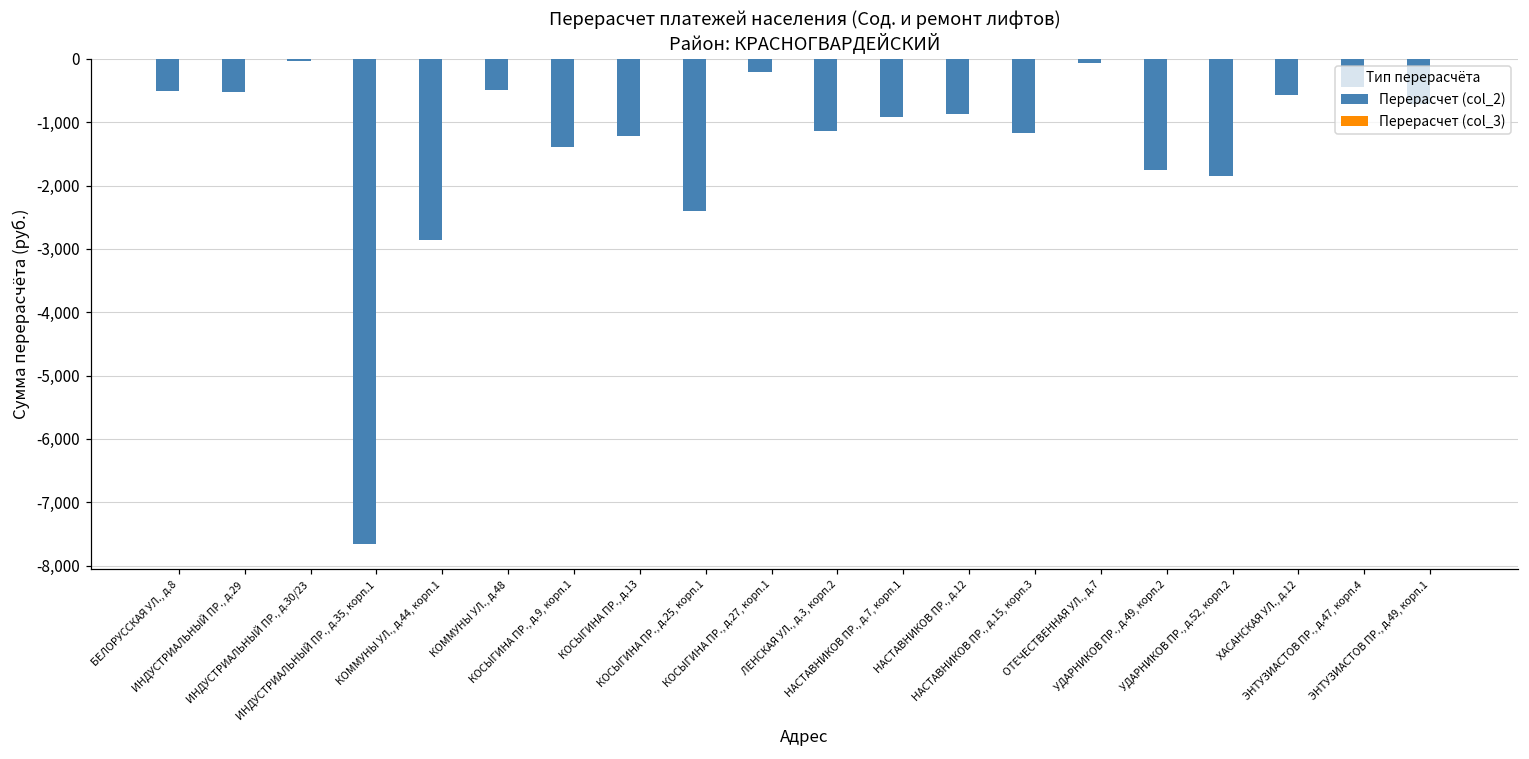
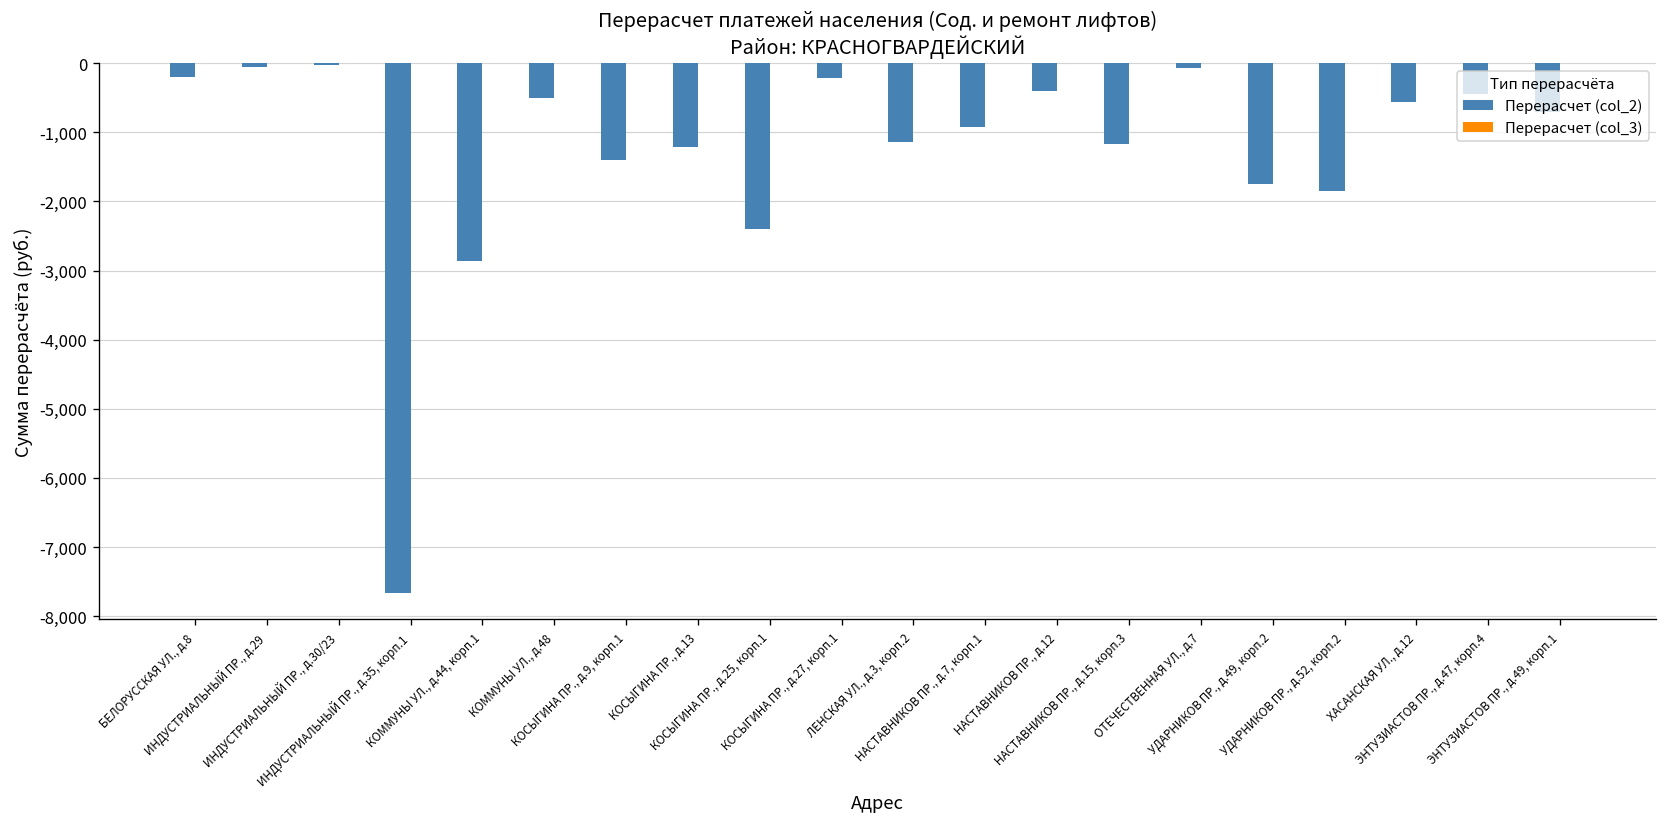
Перерасчет (col_2), БЕЛОРУССКАЯ УЛ., д.8: -500 -> -200
Перерасчет (col_2), ИНДУСТРИАЛЬНЫЙ ПР., д.29: -500 -> 0
Перерасчет (col_2), НАСТАВНИКОВ ПР., д.12: -900 -> -400
